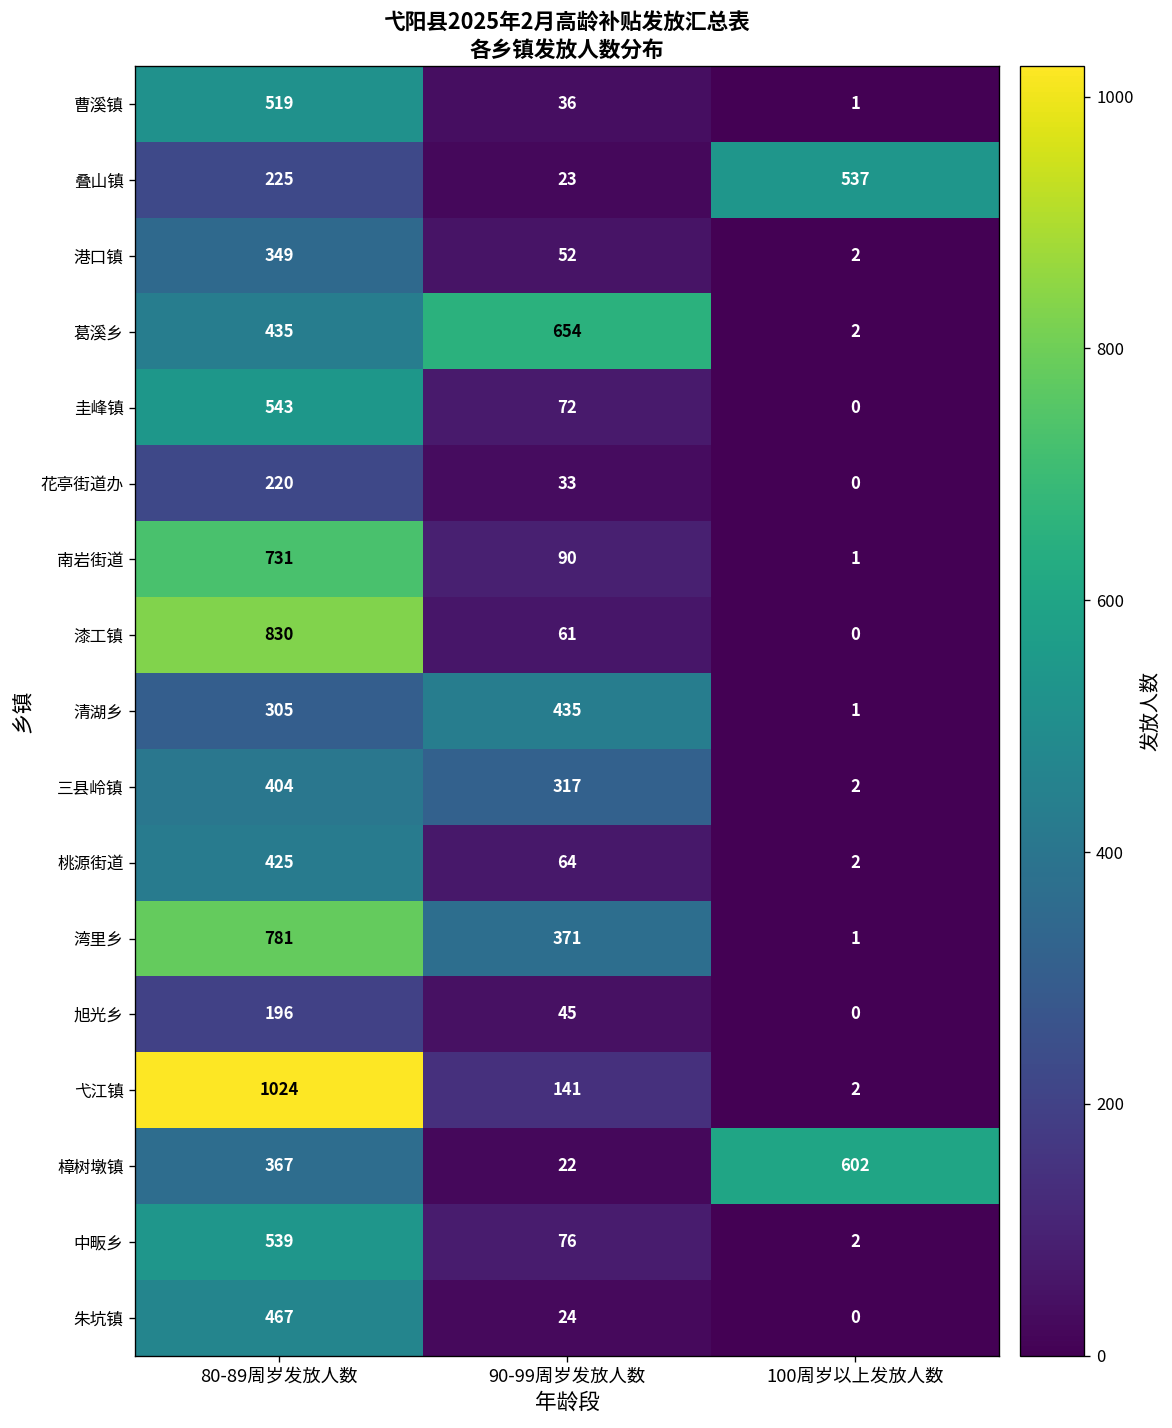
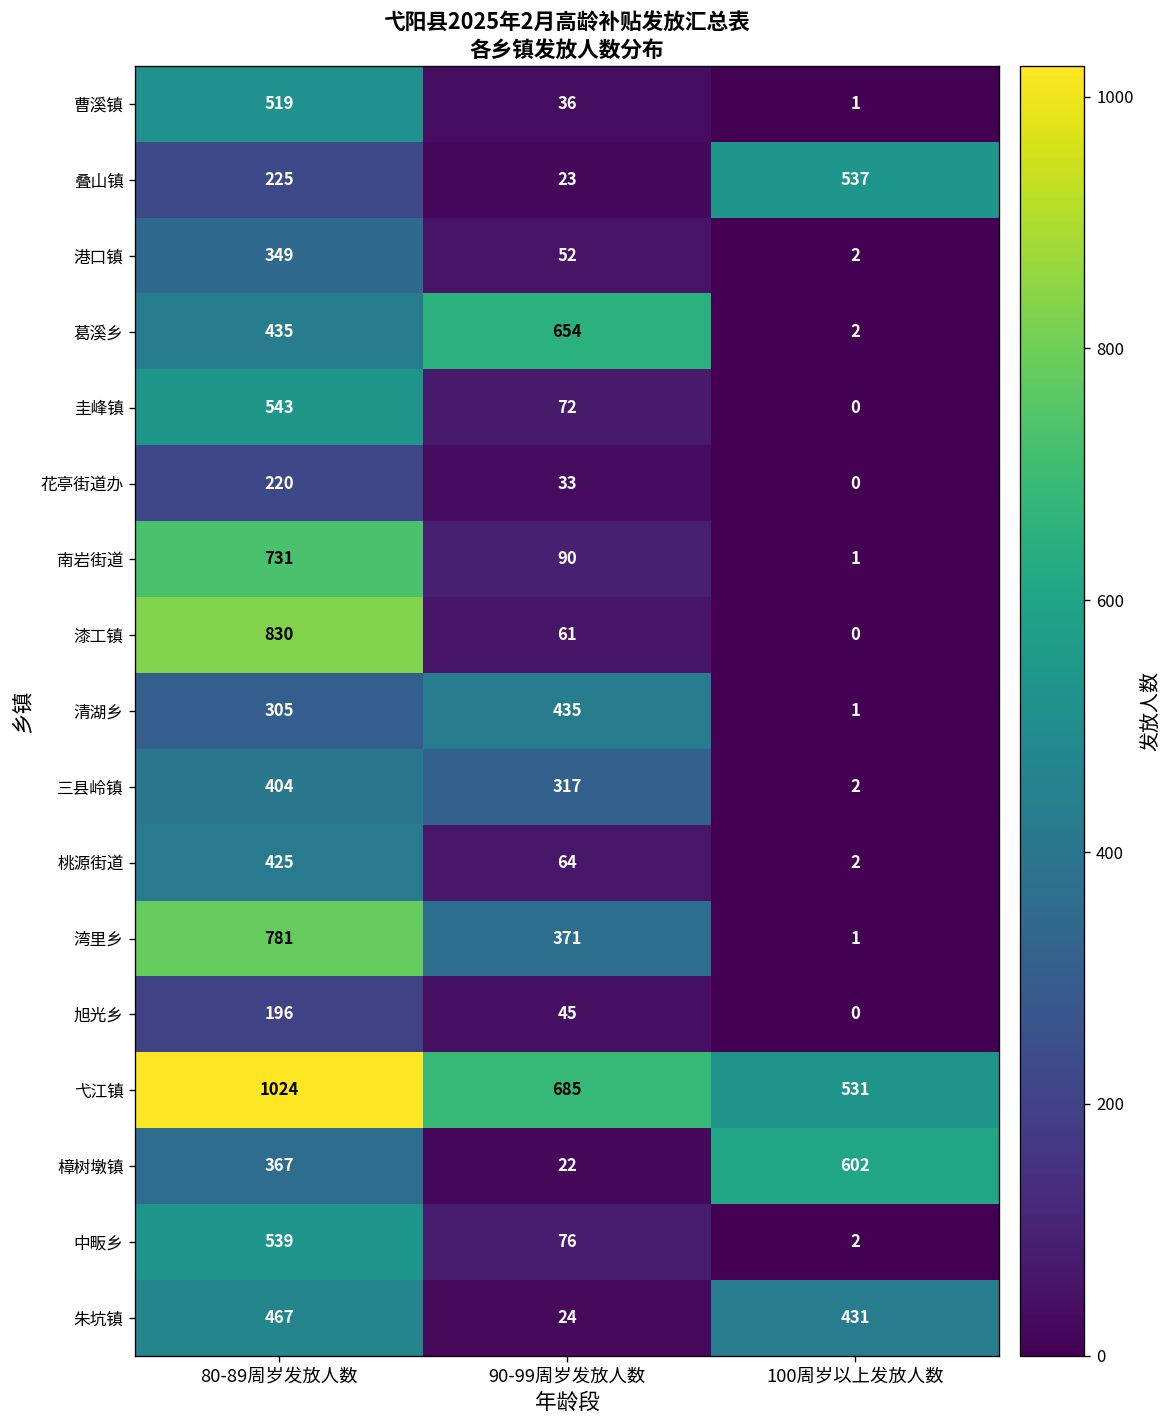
弋江镇, 90-99周岁发放人数: 141 -> 685
弋江镇, 100周岁以上发放人数: 2 -> 531
朱坑镇, 100周岁以上发放人数: 0 -> 431
